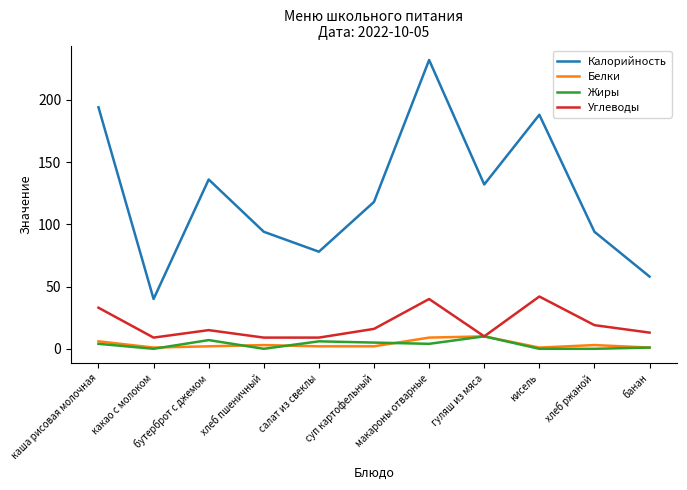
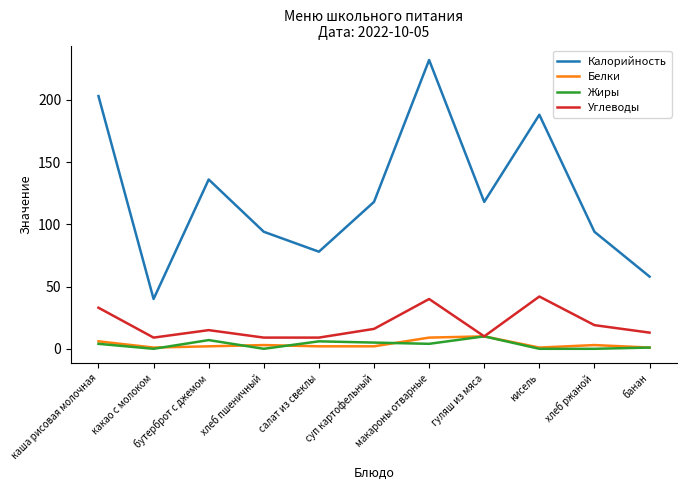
Калорийность, каша рисовая молочная: 194 -> 203
Калорийность, гуляш из мяса: 132 -> 118
